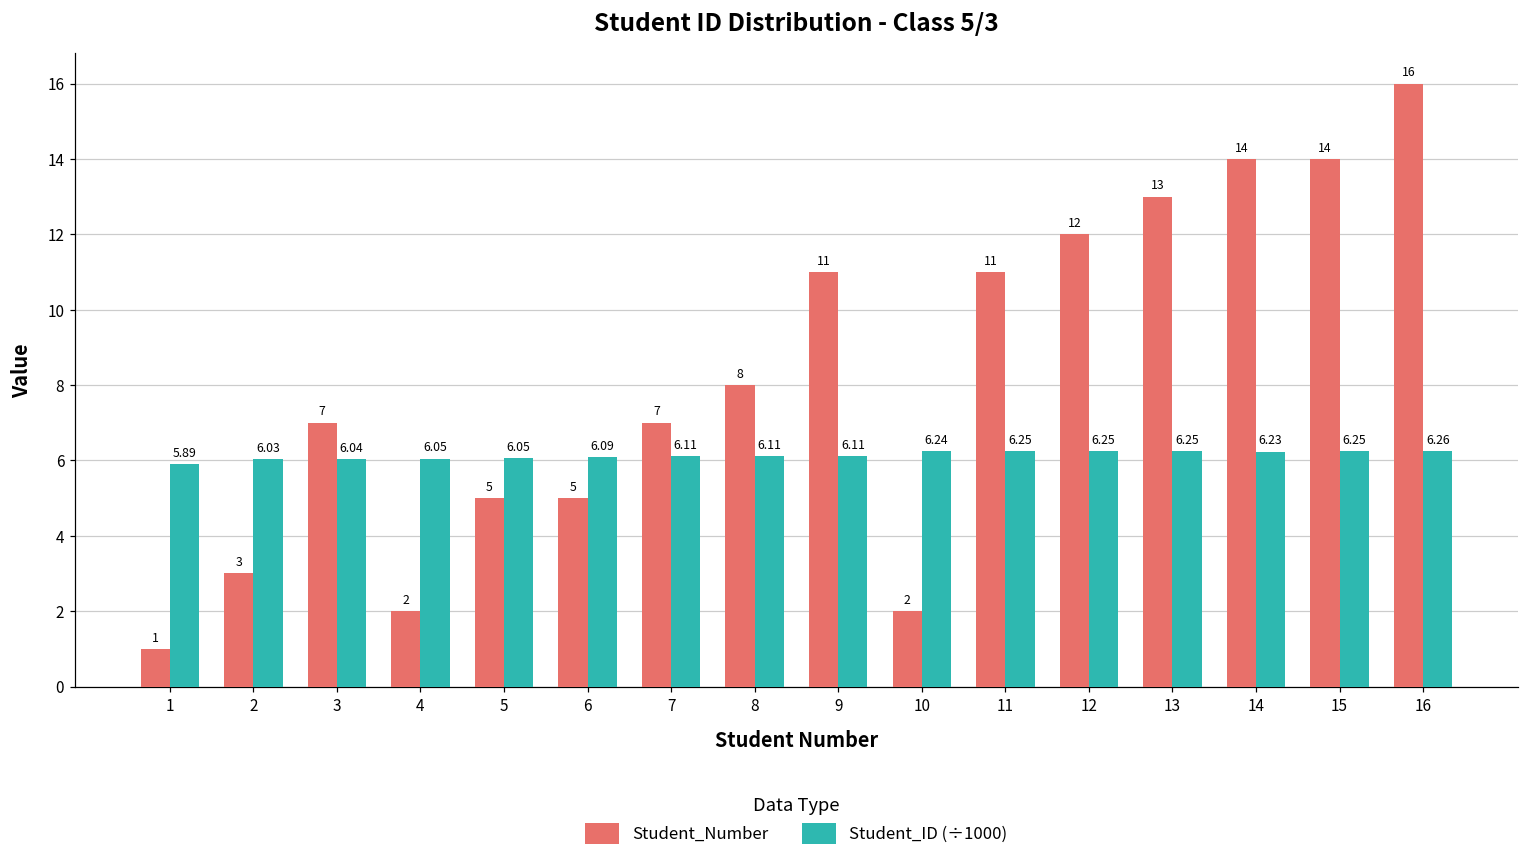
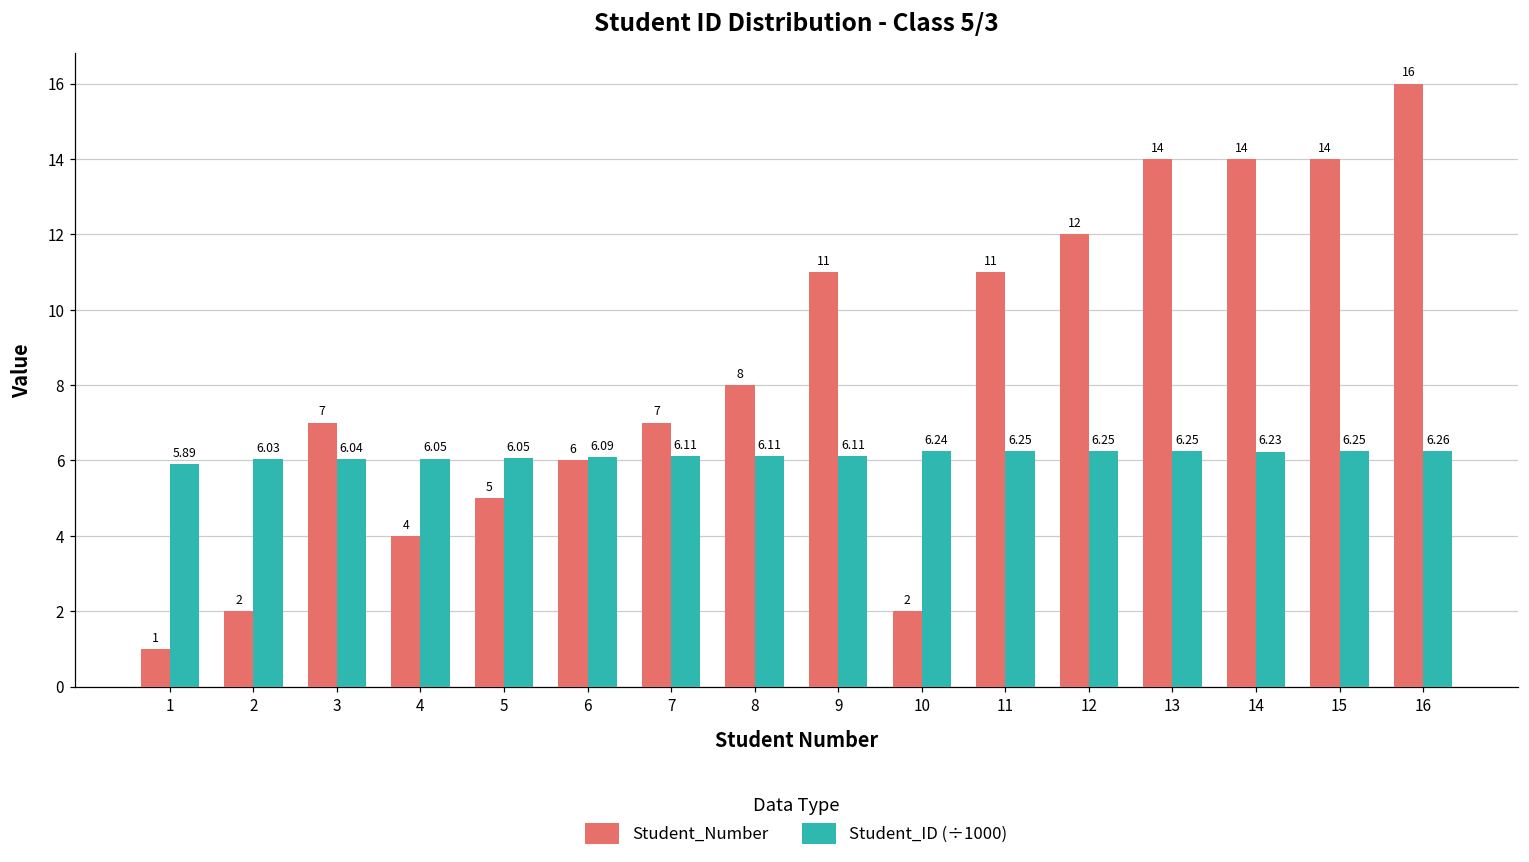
Student_Number, 2: 3 -> 2
Student_Number, 4: 2 -> 4
Student_Number, 6: 5 -> 6
Student_Number, 13: 13 -> 14
